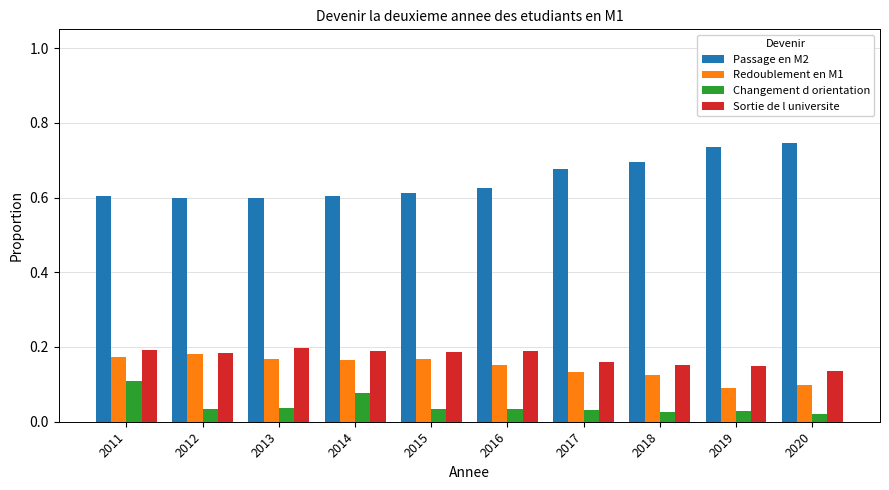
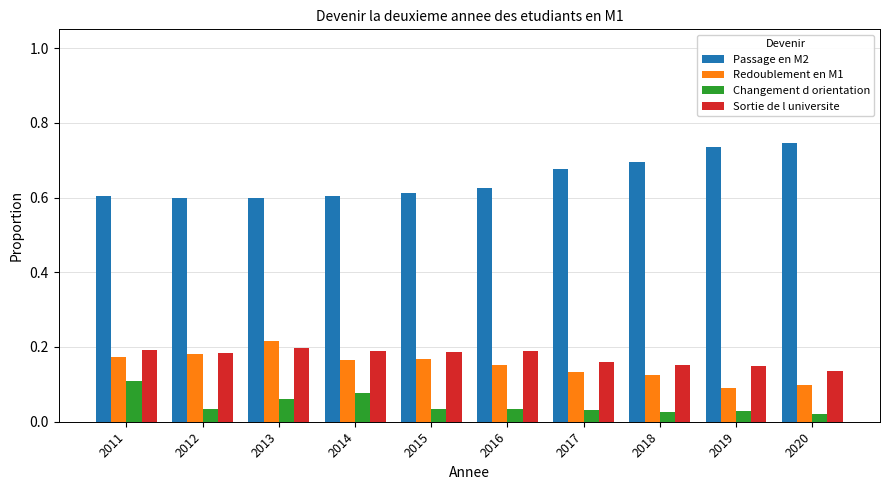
Redoublement en M1, 2013: 0.17 -> 0.22
Changement d orientation, 2013: 0.04 -> 0.06
